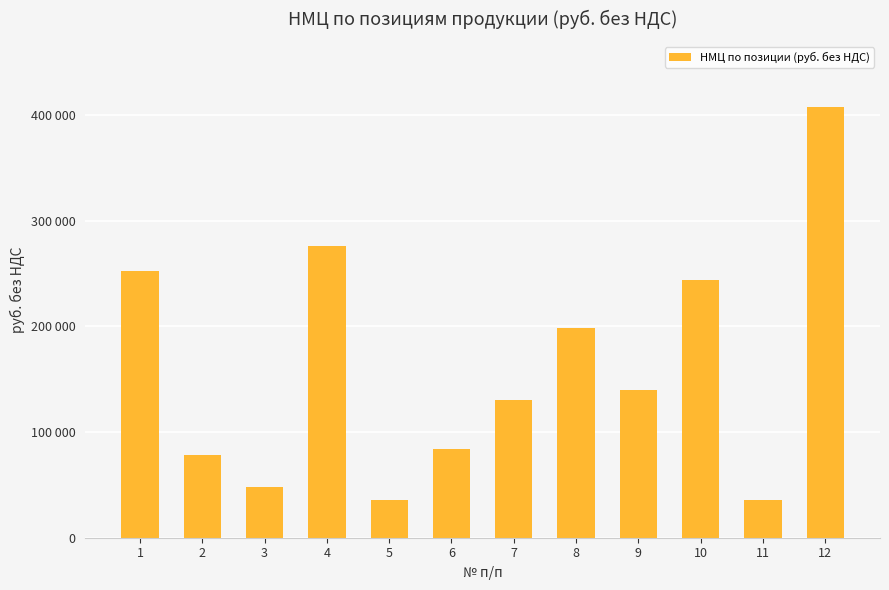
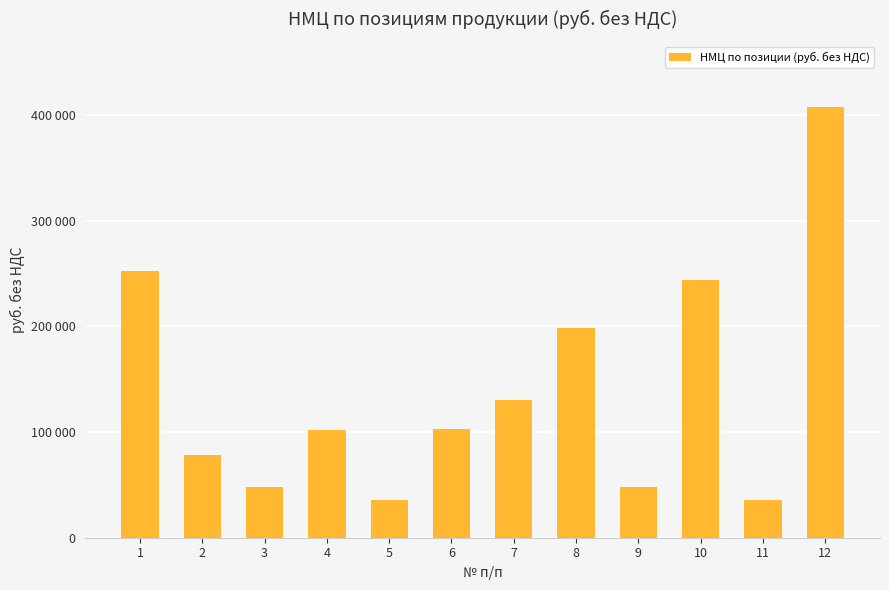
4: 276000 -> 102000
6: 84000 -> 102000
9: 140000 -> 48000
